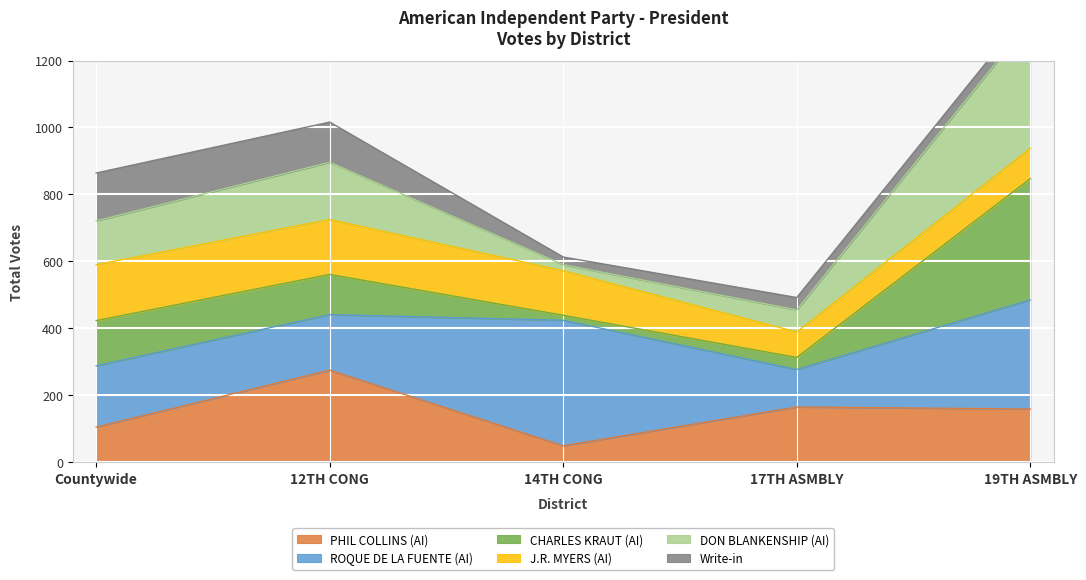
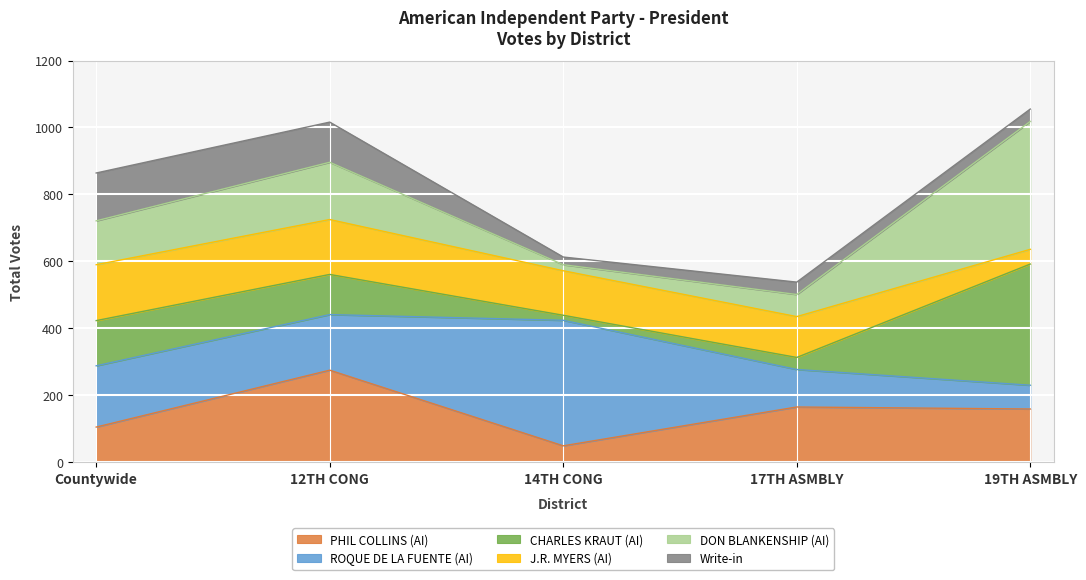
J.R. MYERS (AI), 17TH ASMBLY: 80 -> 120
ROQUE DE LA FUENTE (AI), 19TH ASMBLY: 330 -> 70
J.R. MYERS (AI), 19TH ASMBLY: 90 -> 40
